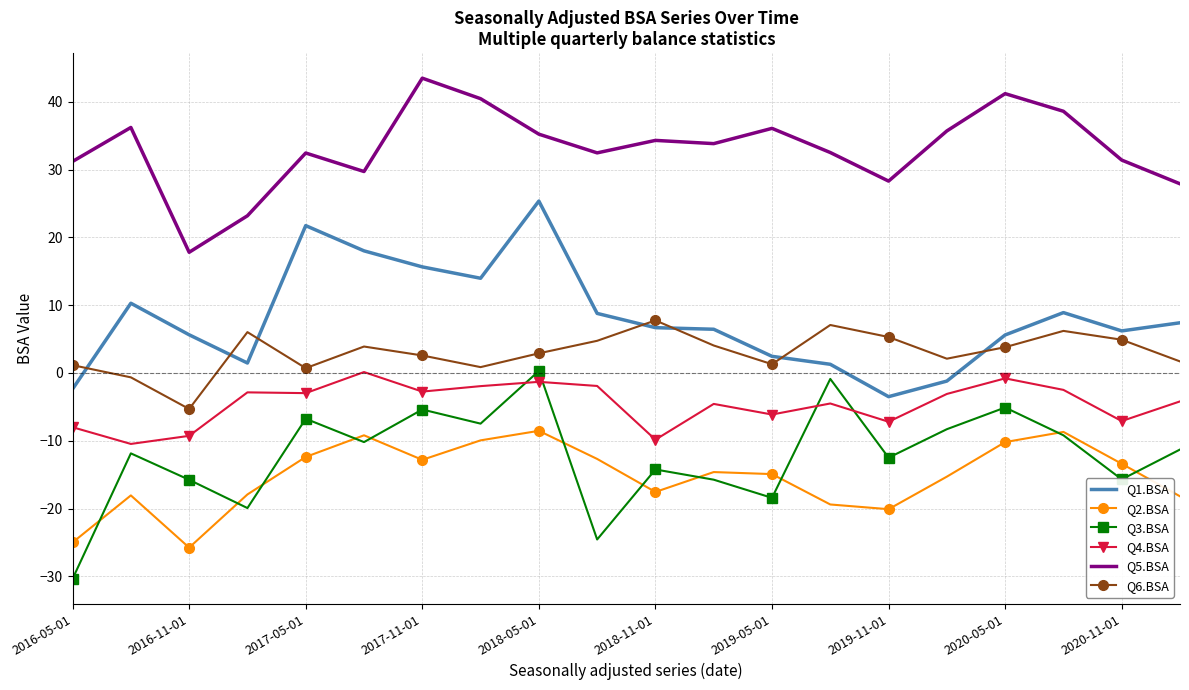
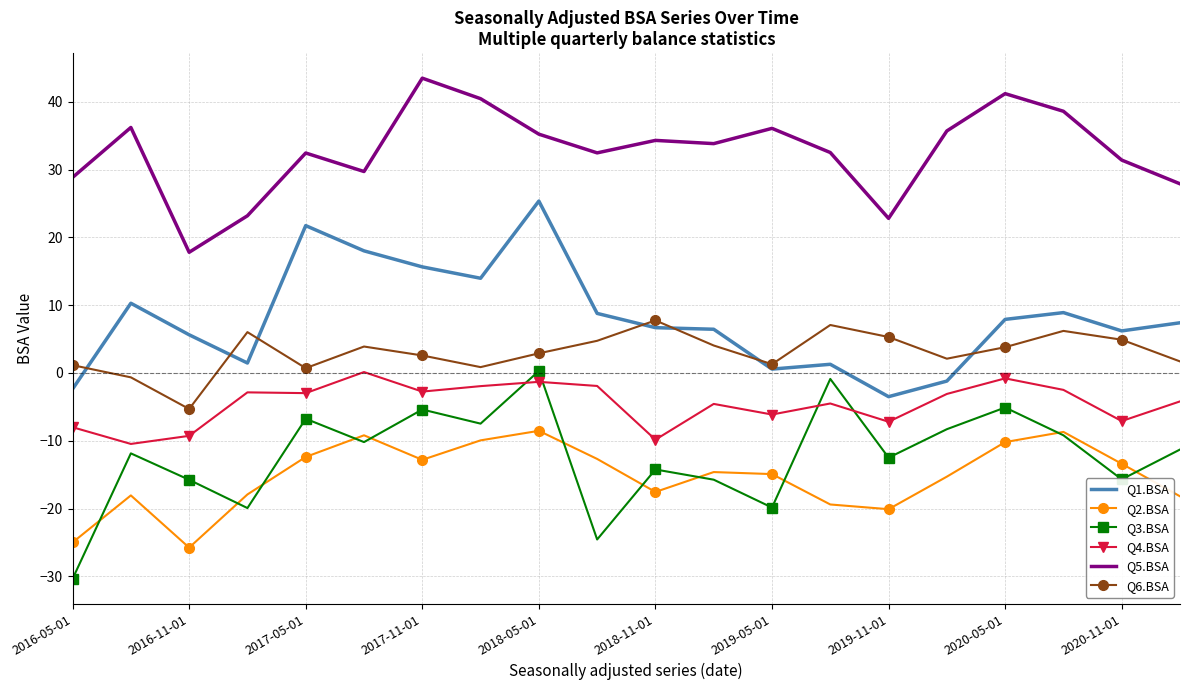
Q5.BSA, 2016-05-01: 31 -> 29
Q1.BSA, 2019-05-01: 2 -> 1
Q3.BSA, 2019-05-01: -18 -> -20
Q5.BSA, 2019-11-01: 28 -> 23
Q1.BSA, 2020-05-01: 6 -> 8
